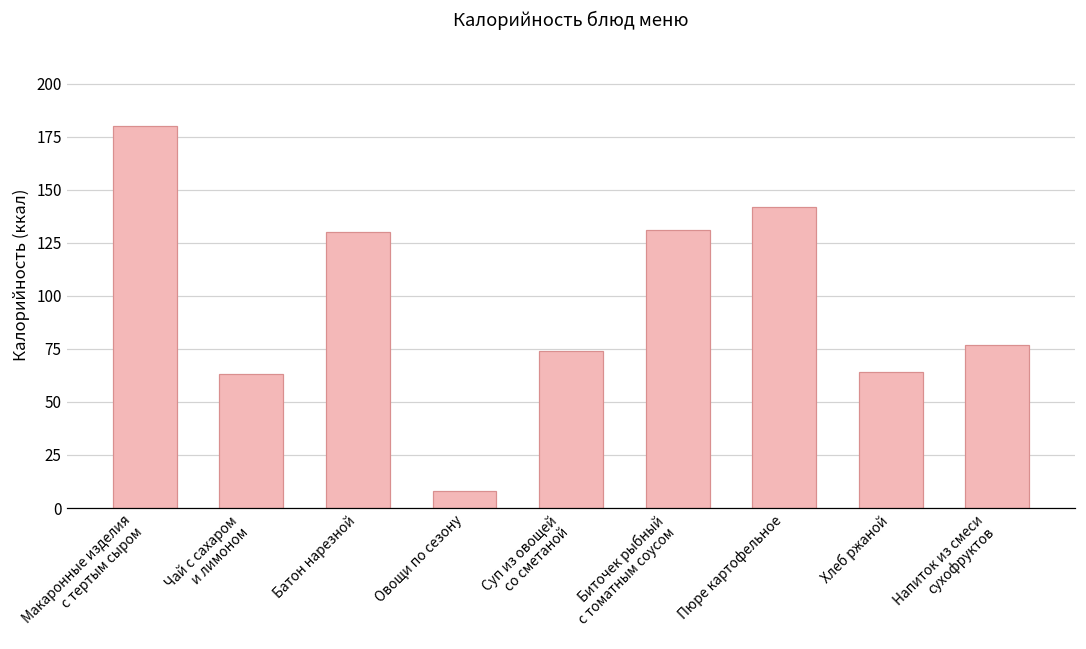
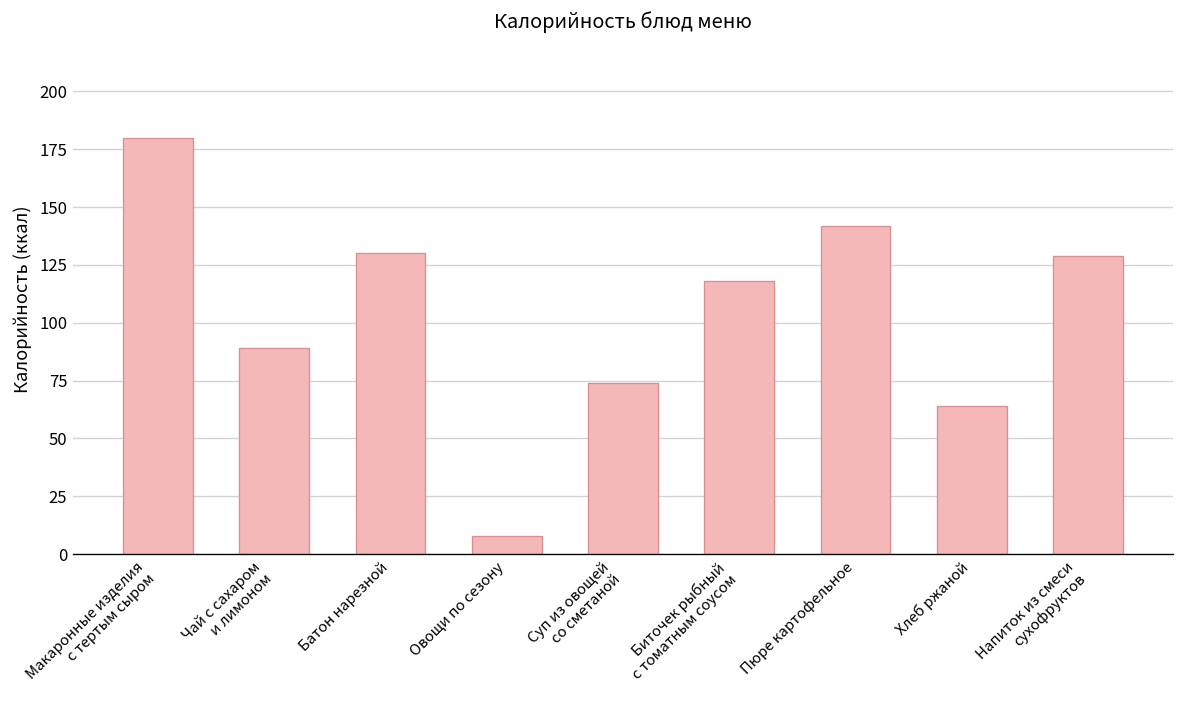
Чай с сахаром и лимоном: 63 -> 89
Биточек рыбный с томатным соусом: 131 -> 118
Напиток из смеси сухофруктов: 77 -> 129
